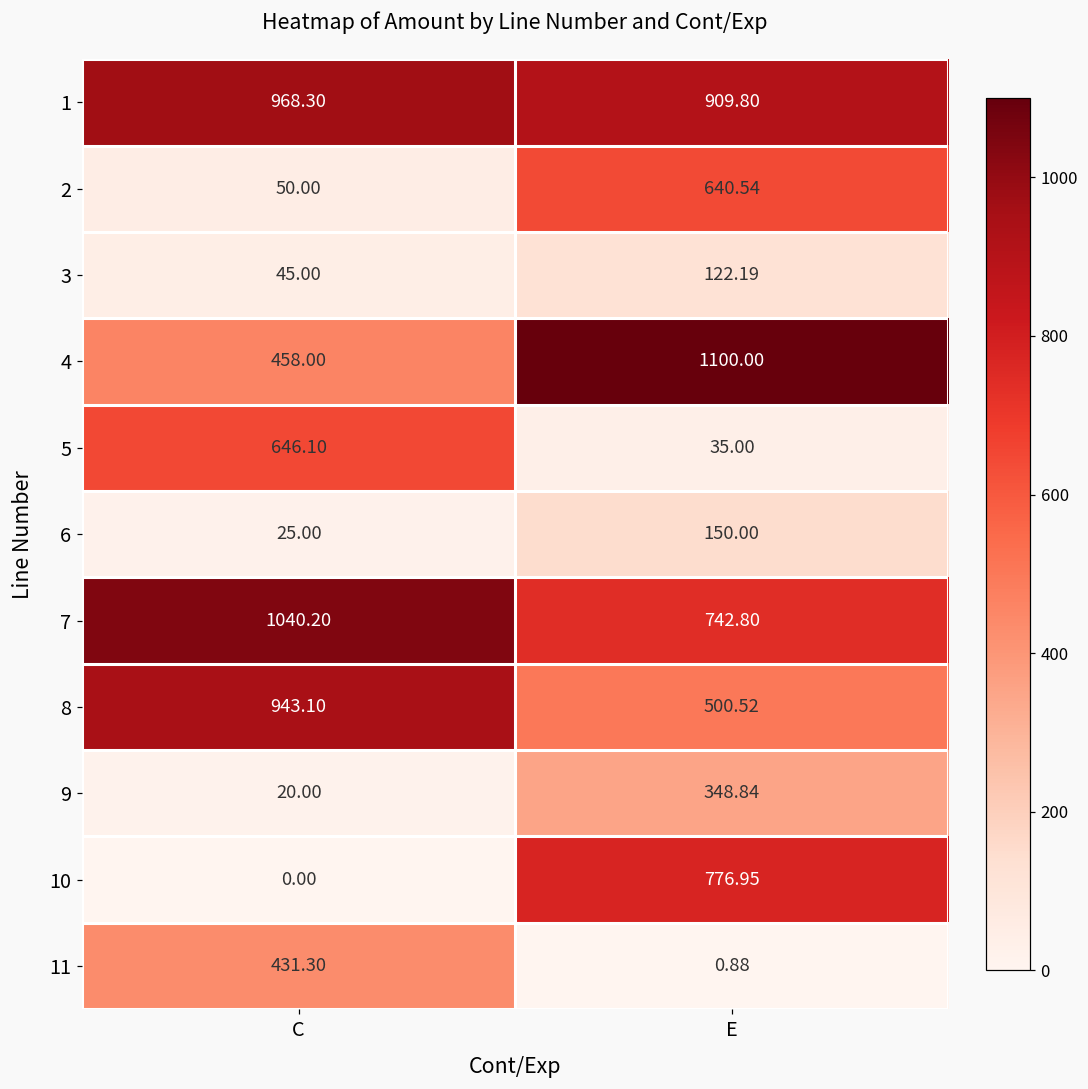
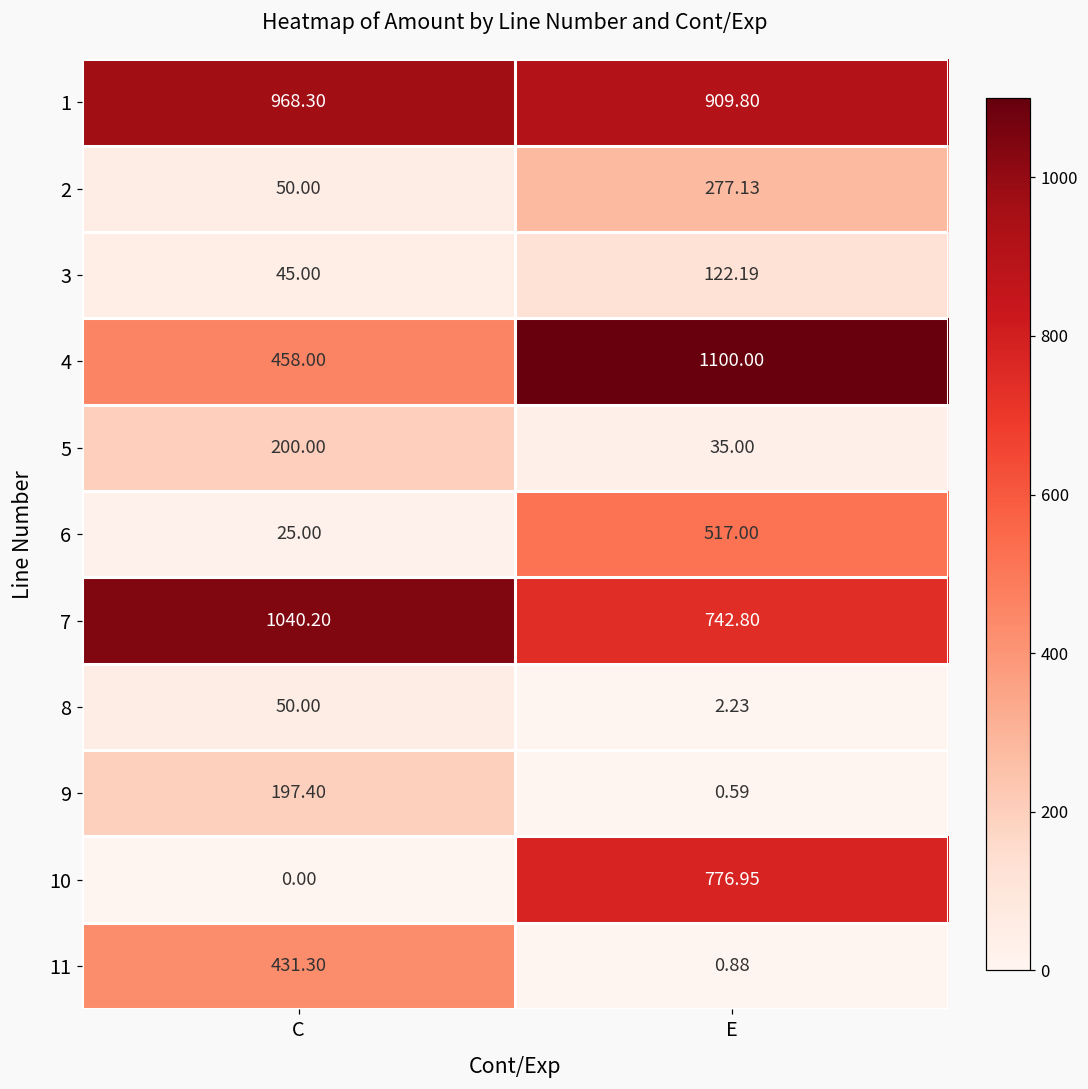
2, E: 640.54 -> 277.13
5, C: 646.10 -> 200.00
6, E: 150.00 -> 517.00
8, C: 943.10 -> 50.00
8, E: 500.52 -> 2.23
9, C: 20.00 -> 197.40
9, E: 348.84 -> 0.59
